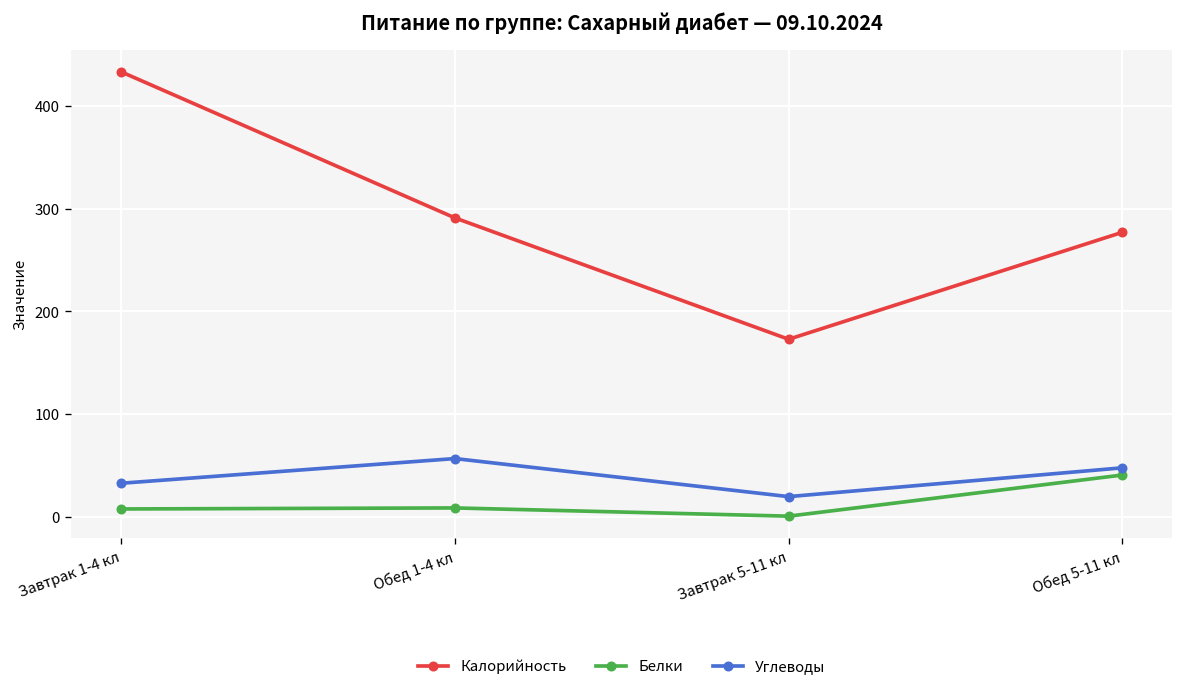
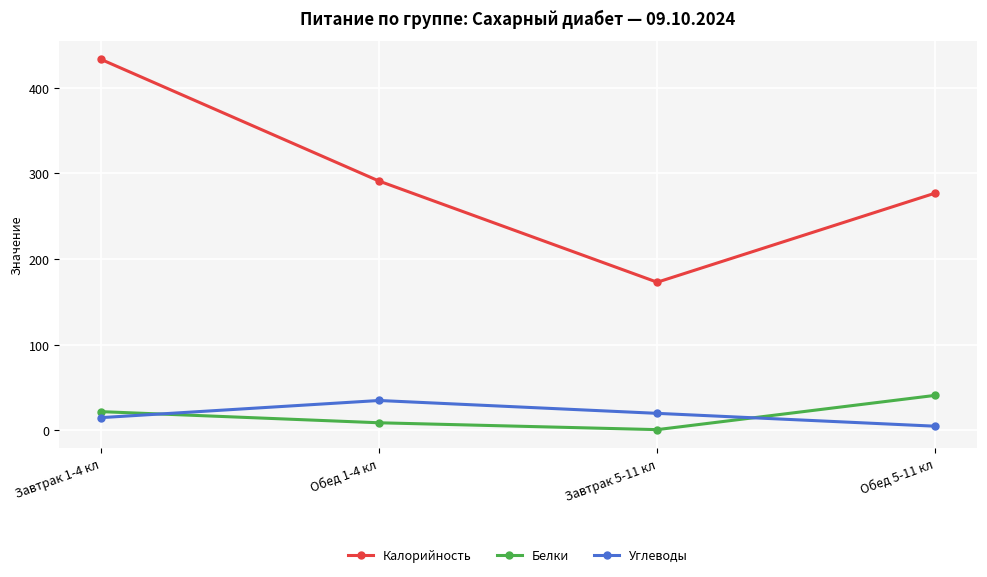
Белки, Завтрак 1-4 кл: 10 -> 20
Углеводы, Завтрак 1-4 кл: 30 -> 20
Углеводы, Обед 1-4 кл: 60 -> 40
Углеводы, Обед 5-11 кл: 50 -> 10
